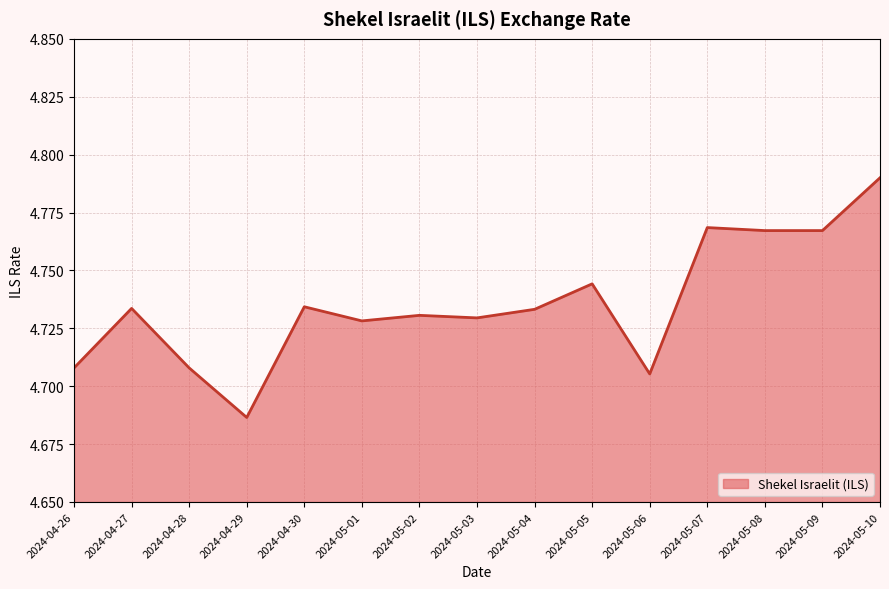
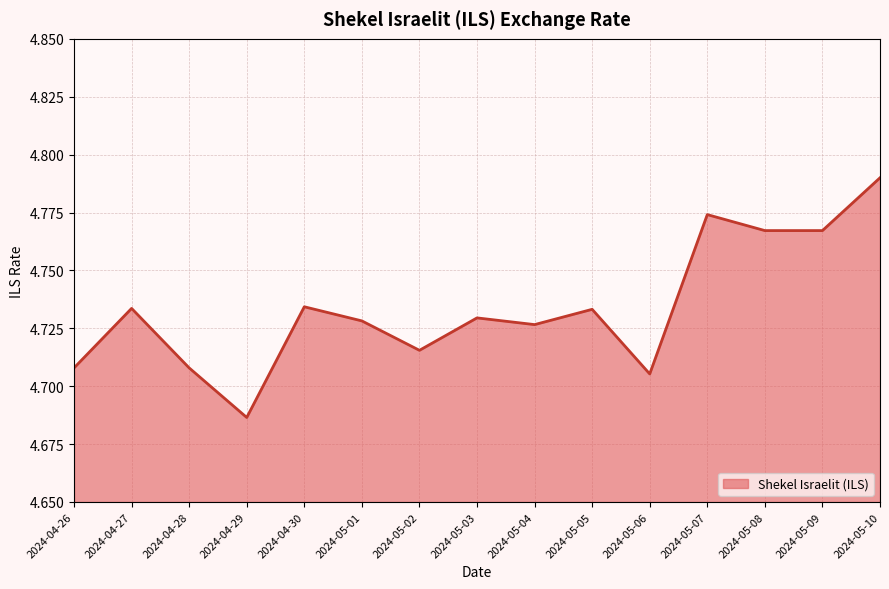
2024-05-02: 4.731 -> 4.716
2024-05-04: 4.733 -> 4.727
2024-05-05: 4.744 -> 4.733
2024-05-07: 4.769 -> 4.774
